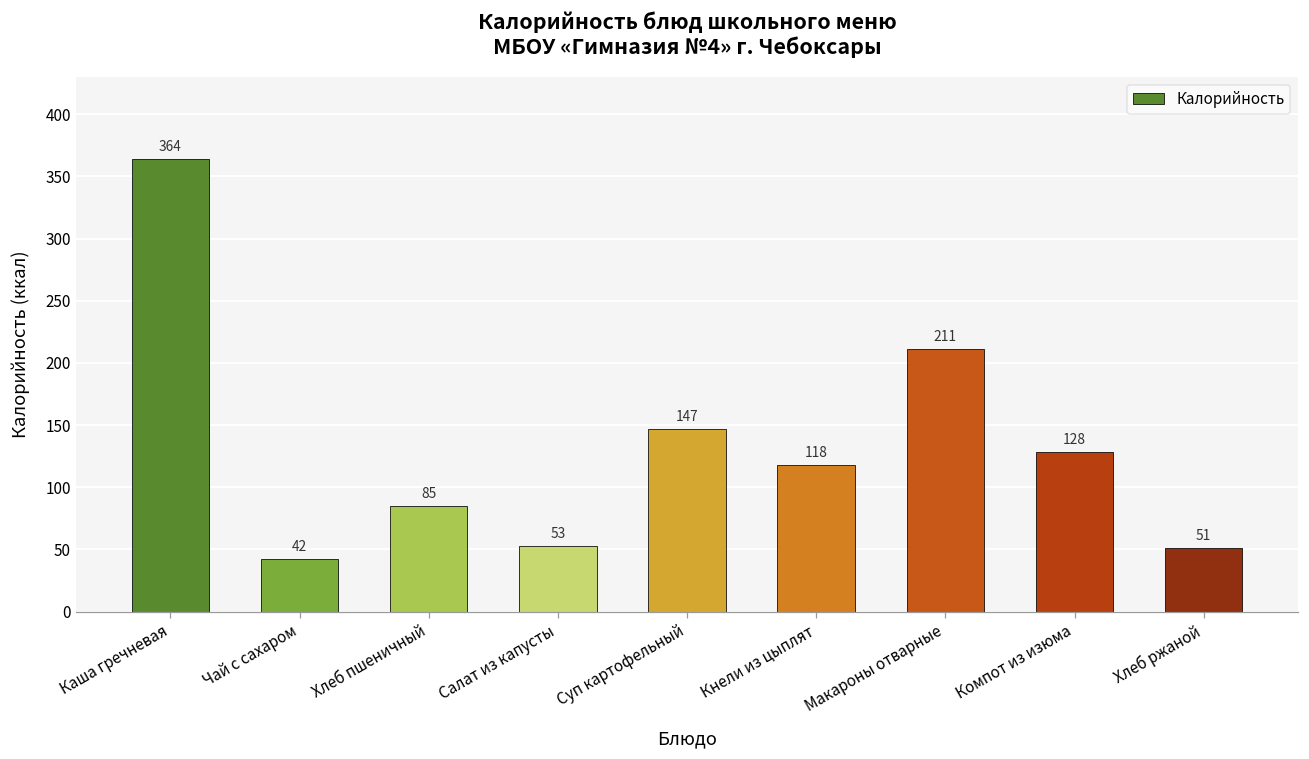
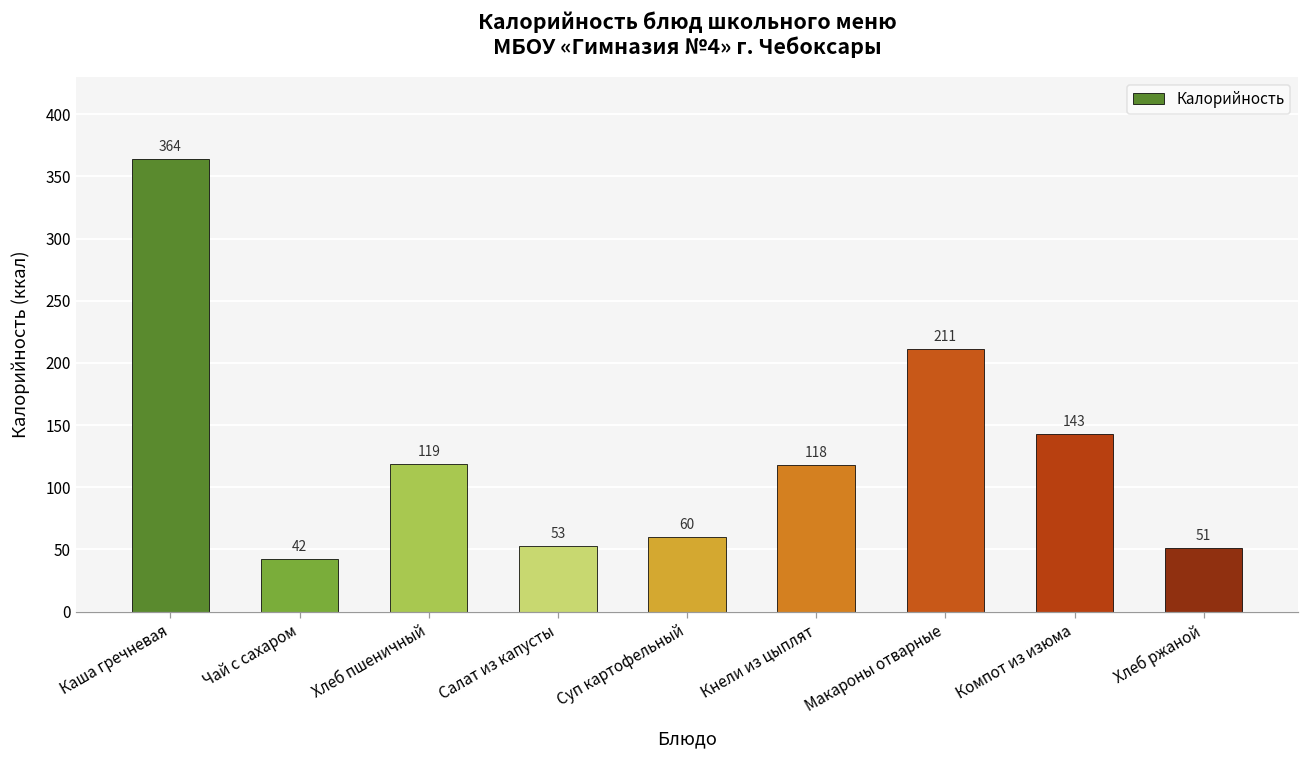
Хлеб пшеничный: 85 -> 119
Суп картофельный: 147 -> 60
Компот из изюма: 128 -> 143
